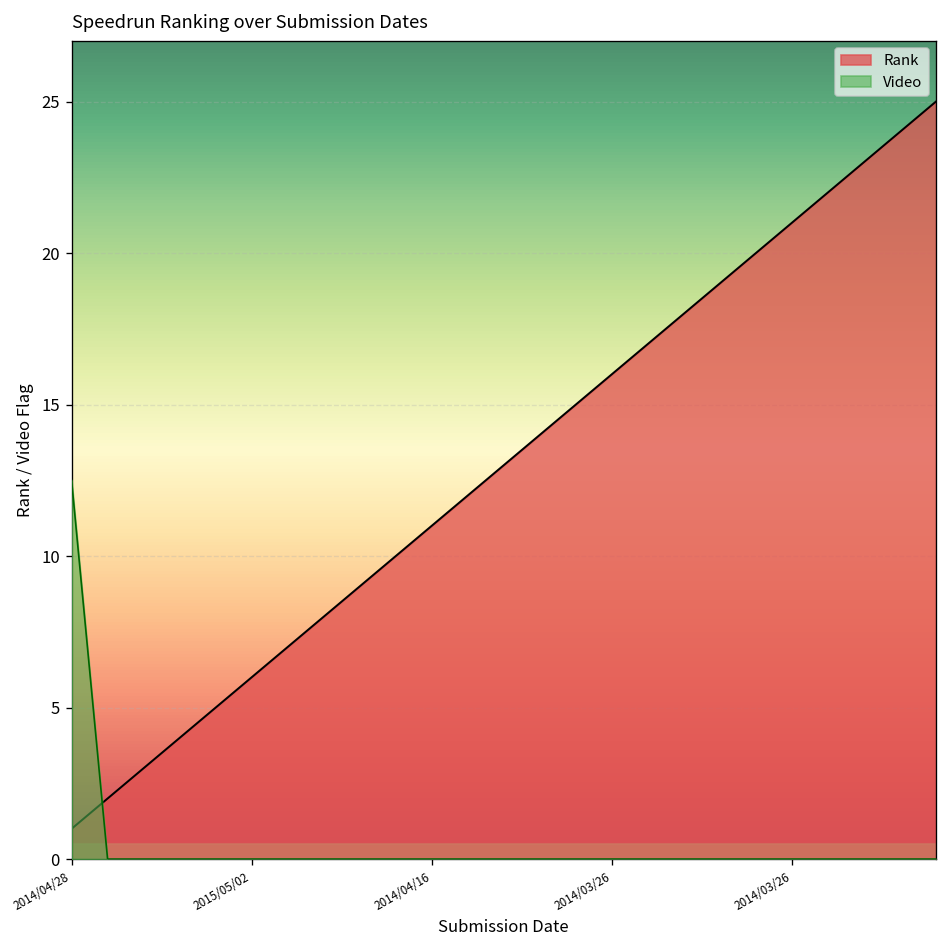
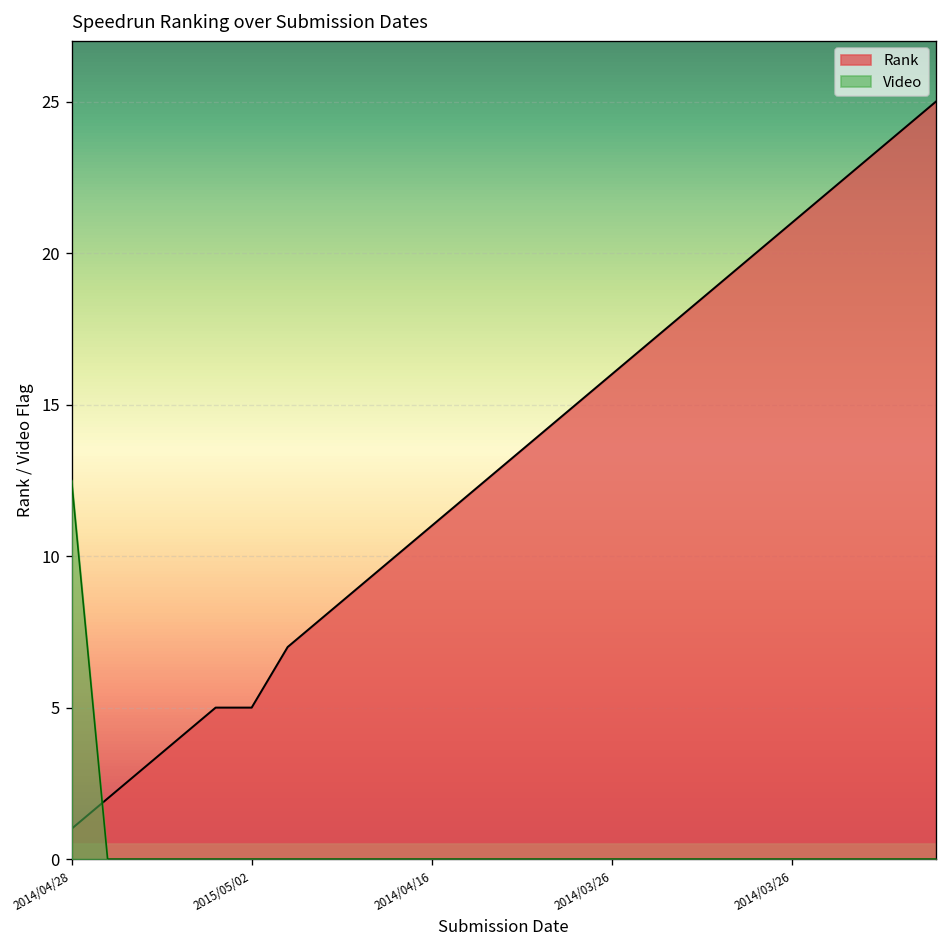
Rank, 2015/05/02: 6 -> 5
